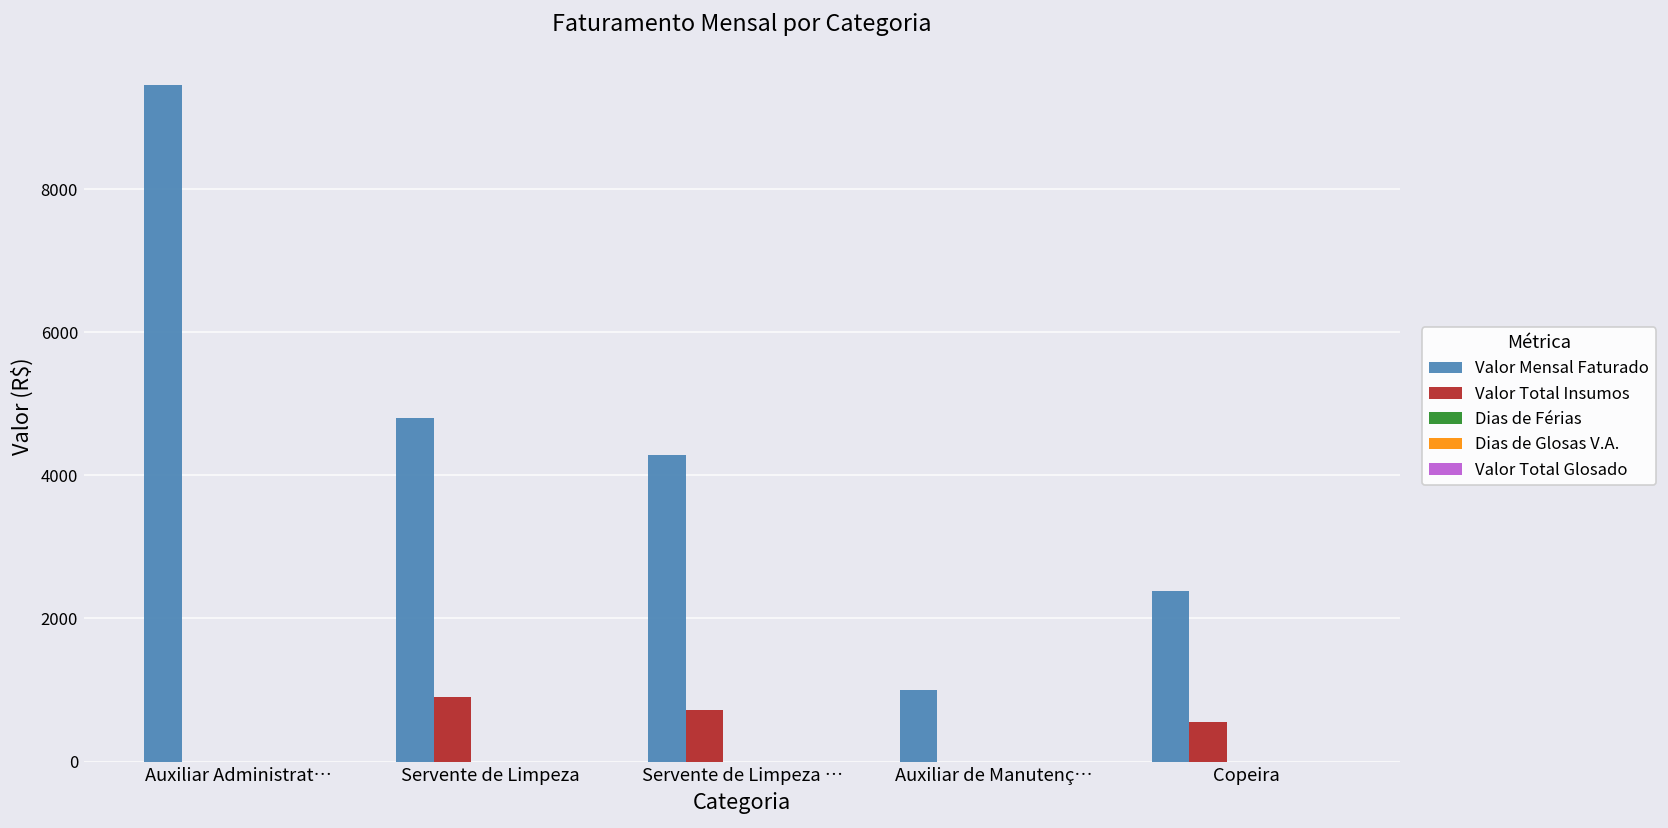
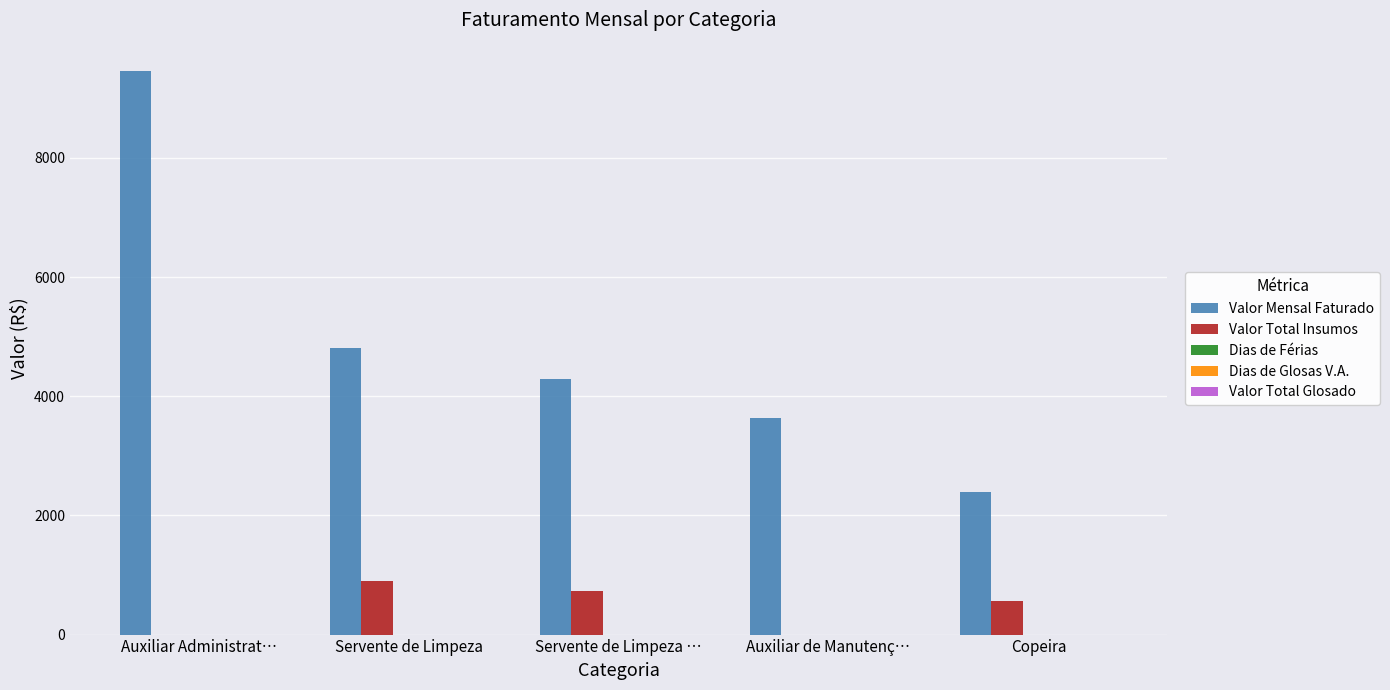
Valor Mensal Faturado, Auxiliar de Manutenç…: 1000 -> 3600
